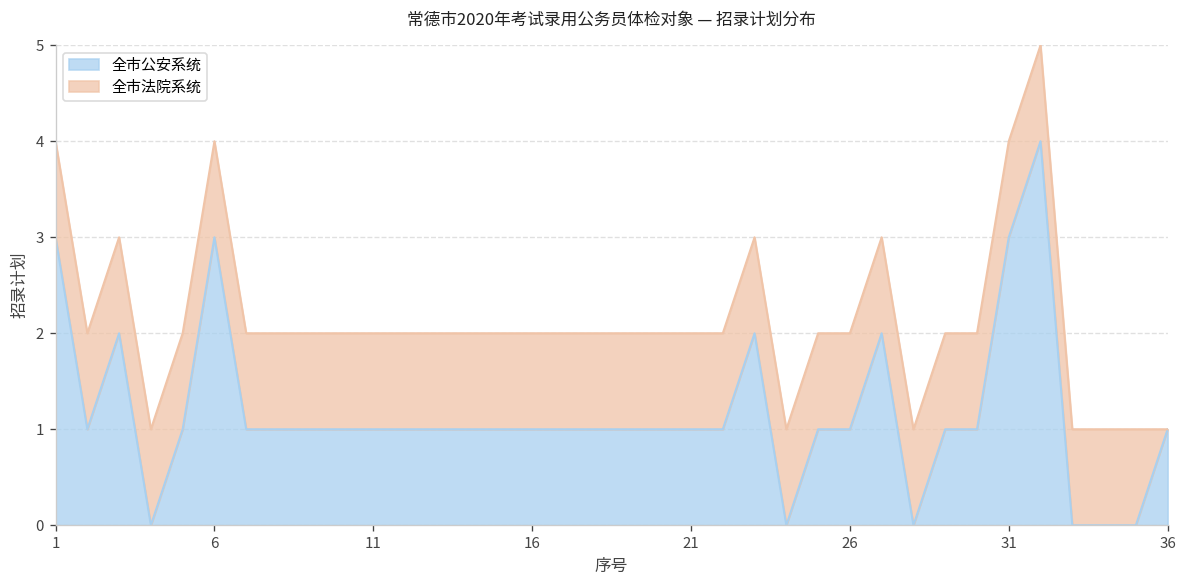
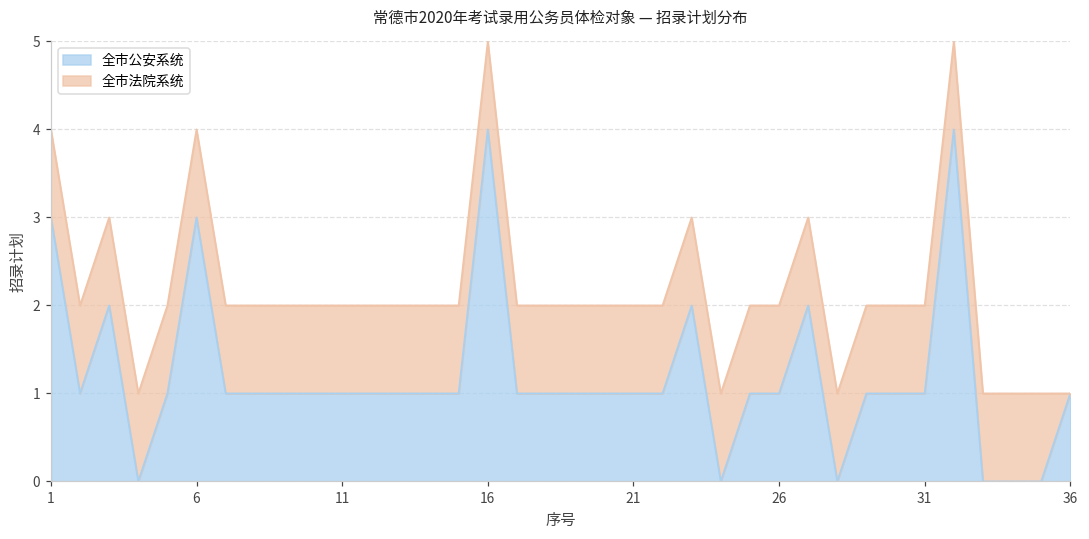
全市公安系统, 16: 1 -> 4
全市公安系统, 31: 3 -> 1
